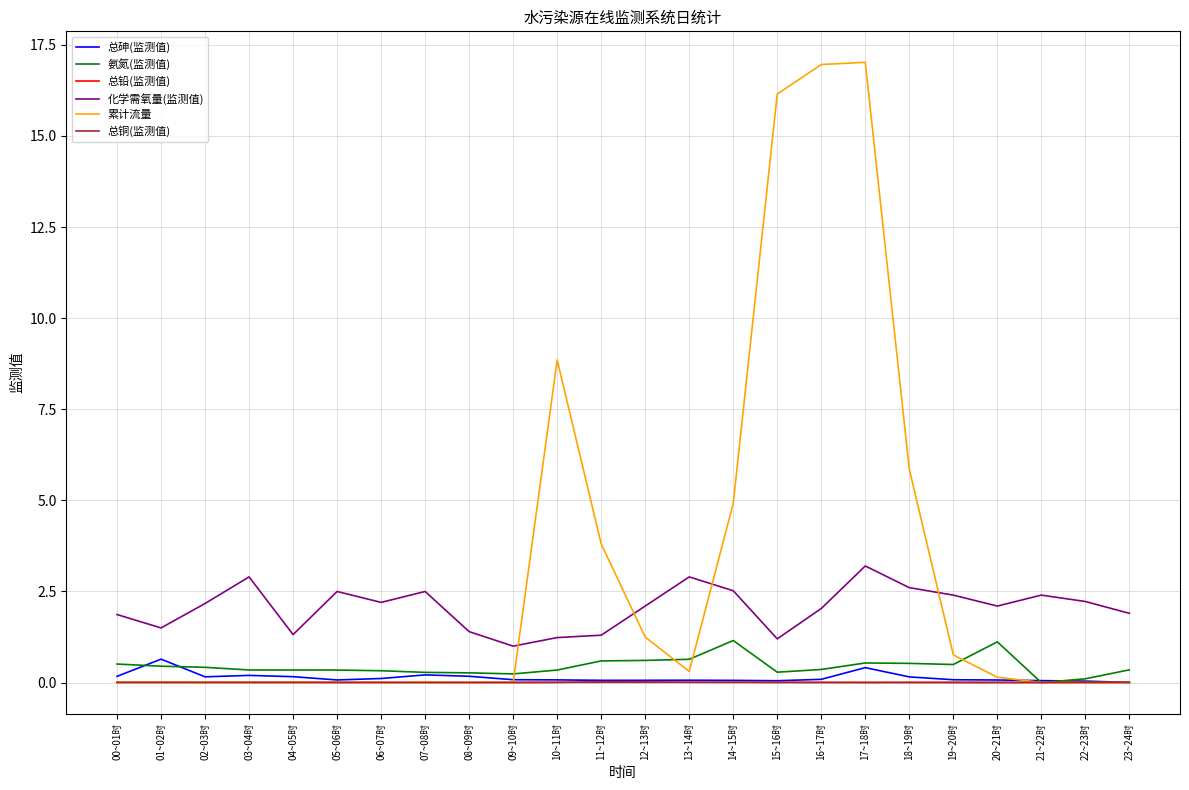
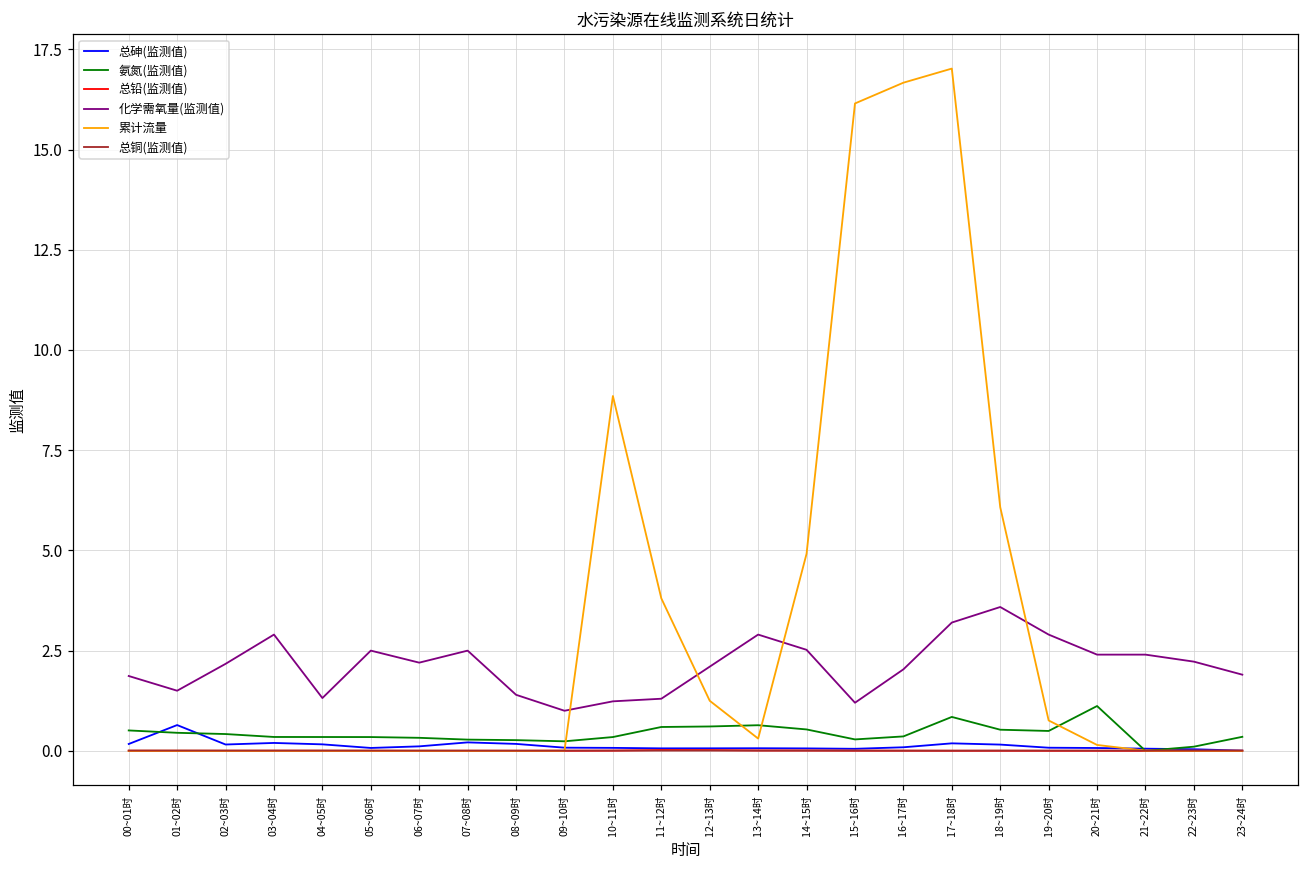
氨氮(监测值), 14~15时: 1.2 -> 0.5
累计流量, 16~17时: 17.0 -> 16.7
总砷(监测值), 17~18时: 0.4 -> 0.2
氨氮(监测值), 17~18时: 0.5 -> 0.8
化学需氧量(监测值), 18~19时: 2.6 -> 3.6
累计流量, 18~19时: 5.9 -> 6.1
化学需氧量(监测值), 19~20时: 2.4 -> 2.9
化学需氧量(监测值), 20~21时: 2.1 -> 2.4
